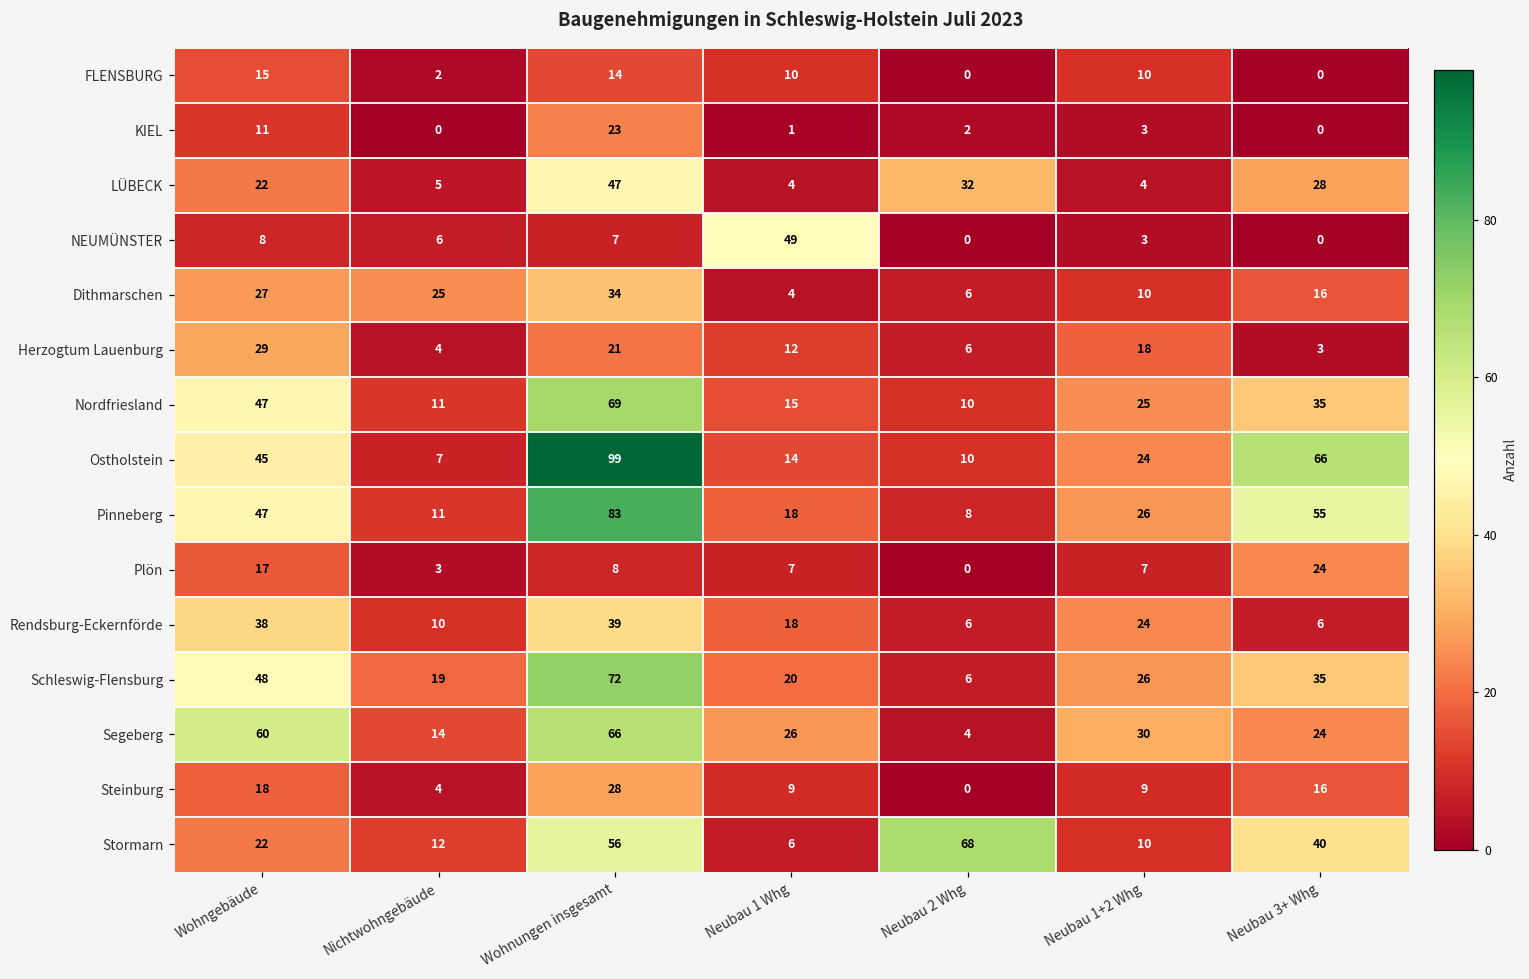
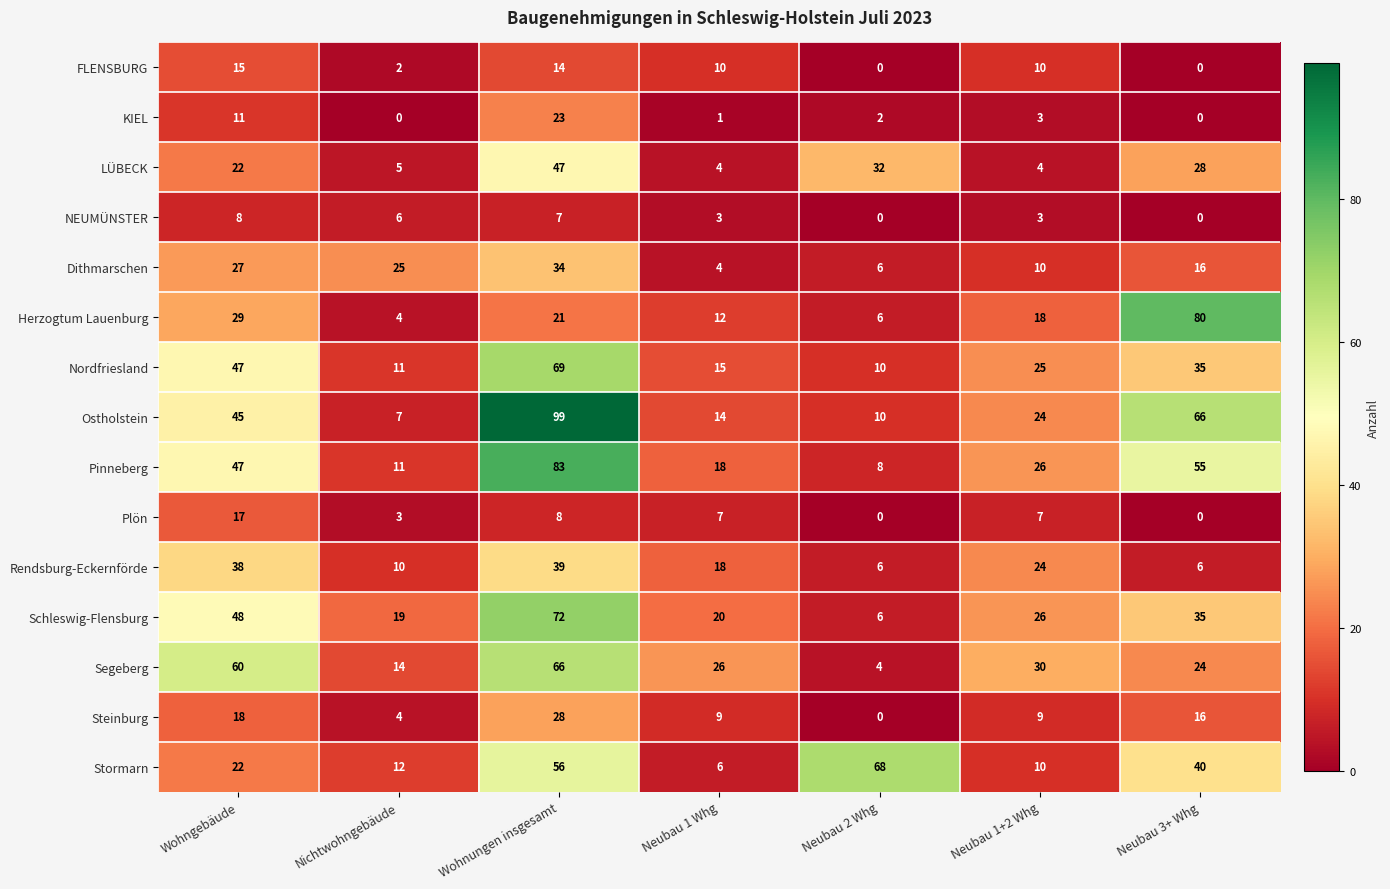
NEUMÜNSTER, Neubau 1 Whg: 49 -> 3
Herzogtum Lauenburg, Neubau 3+ Whg: 3 -> 80
Plön, Neubau 3+ Whg: 24 -> 0
